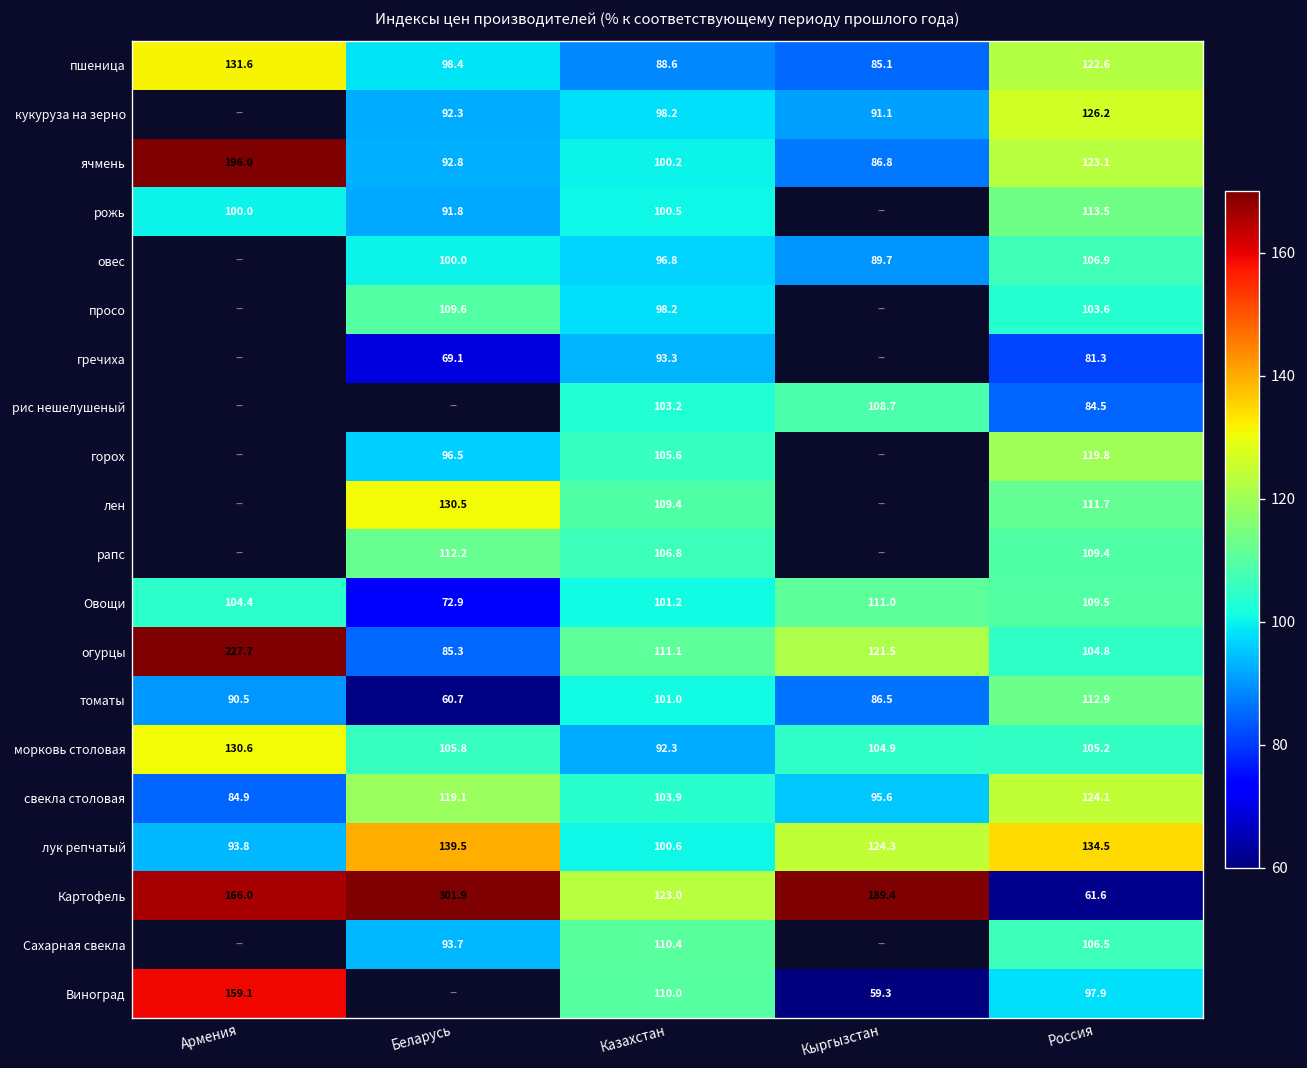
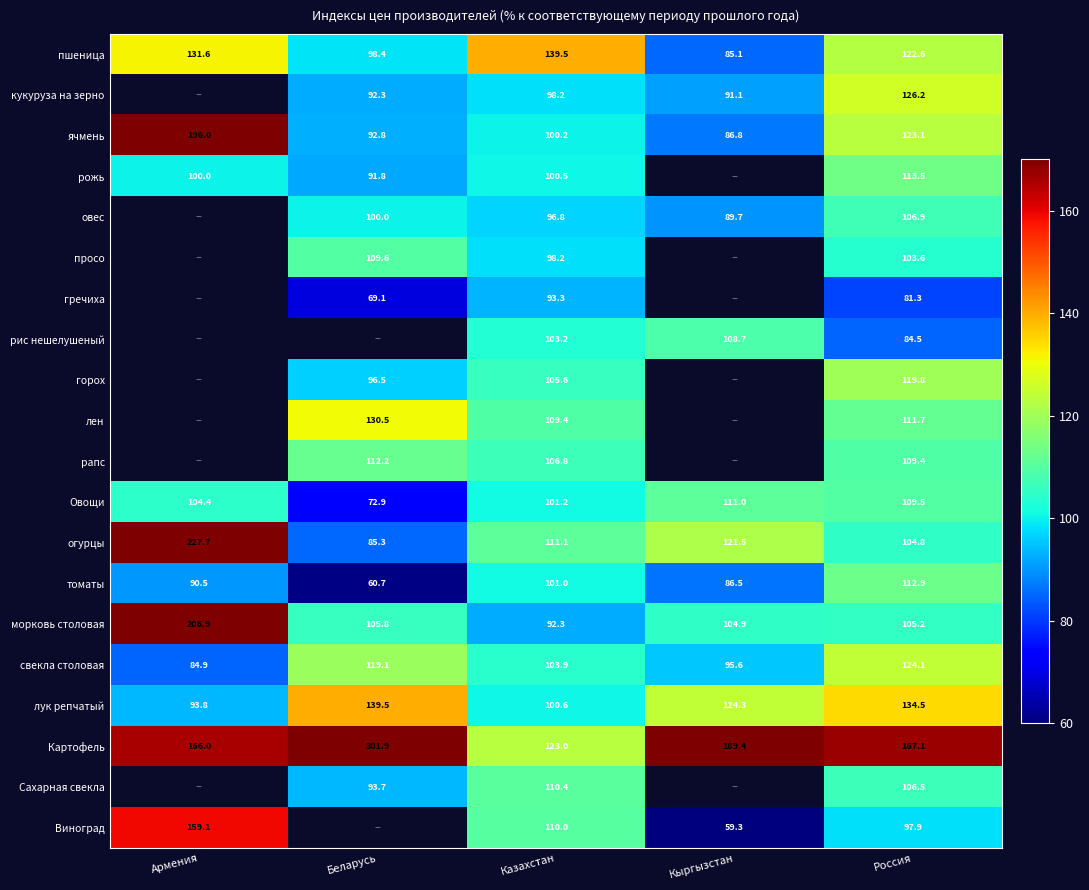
пшеница, Казахстан: 88.6 -> 139.5
морковь столовая, Армения: 130.6 -> 206.9
Картофель, Россия: 61.6 -> 167.1
